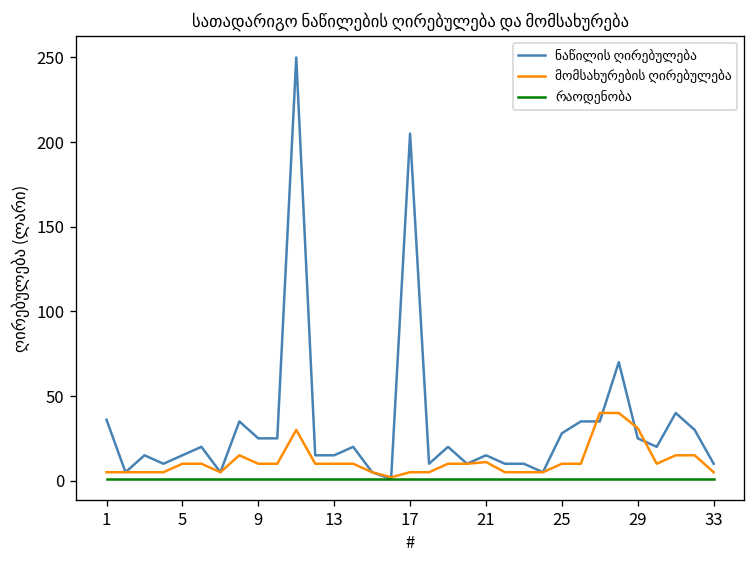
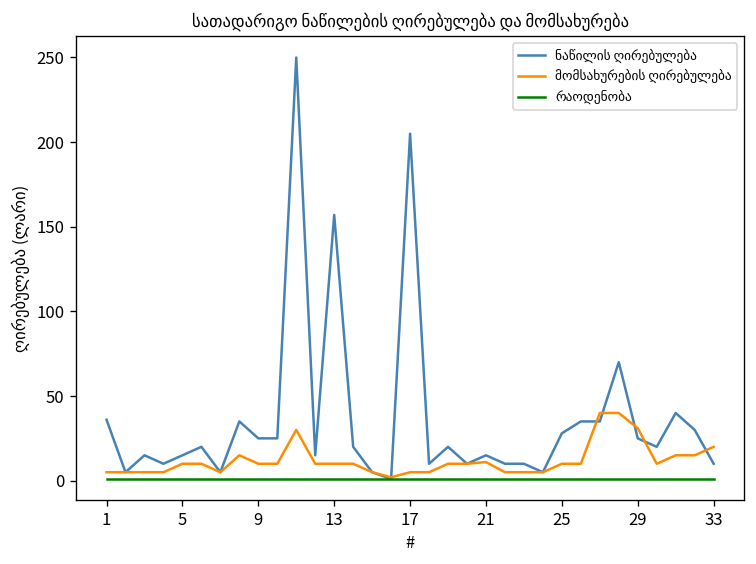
ნაწილის ღირებულება, 13: 15 -> 157
მომსახურების ღირებულება, 33: 5 -> 20
